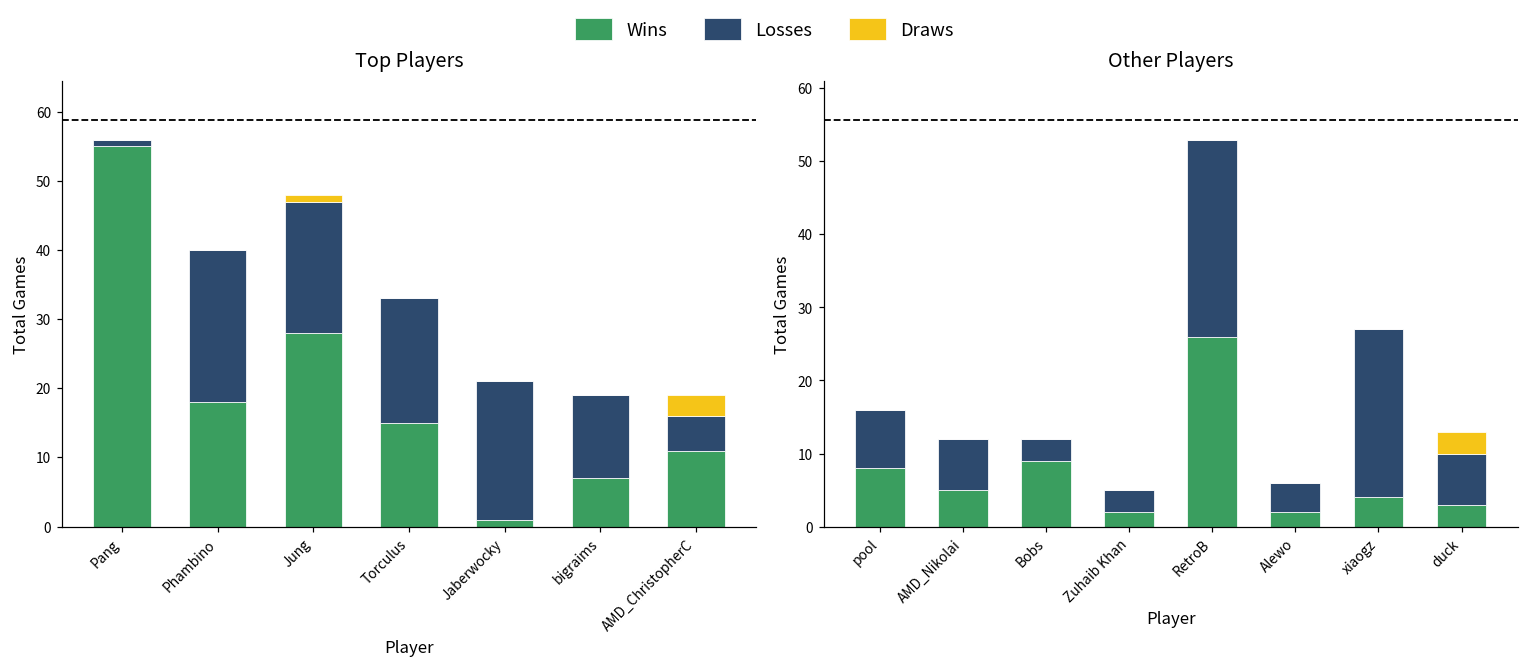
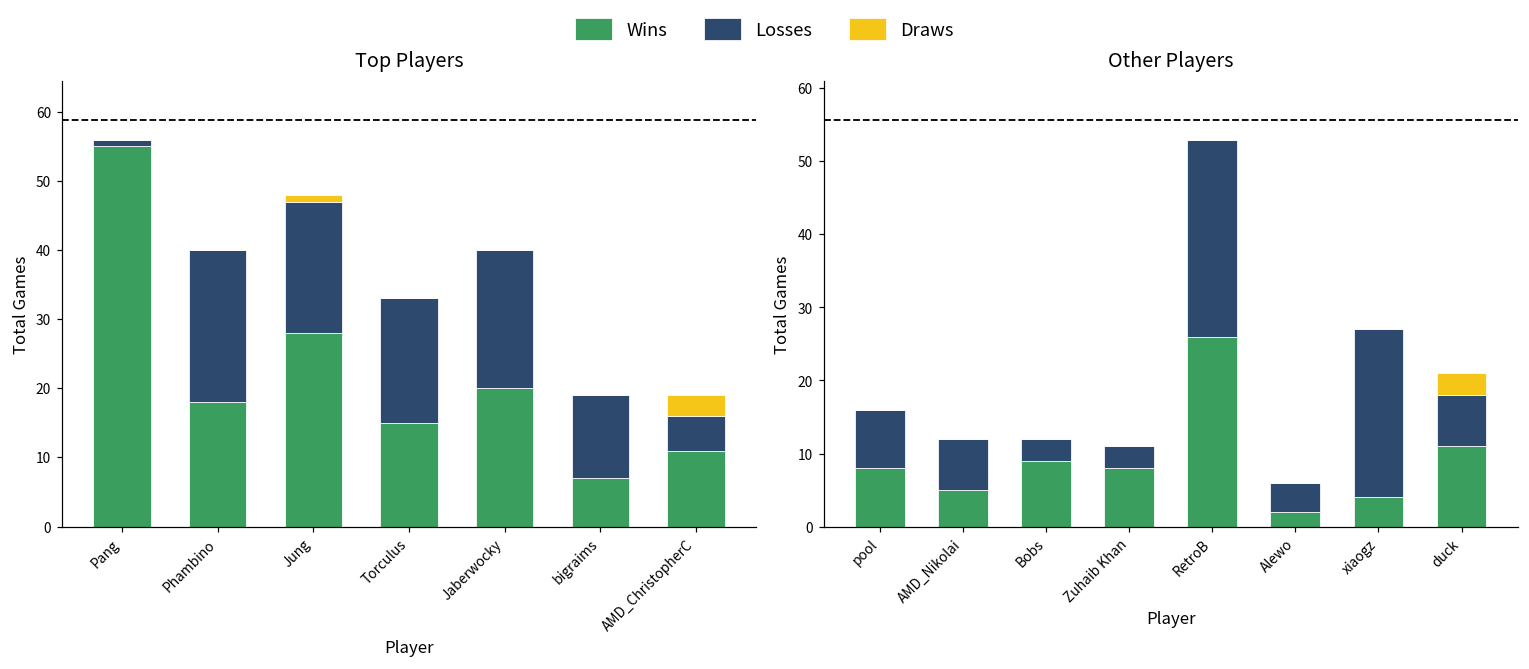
Top Players, Wins, Jaberwocky: 1 -> 20
Other Players, Wins, Zuhaib Khan: 2 -> 8
Other Players, Wins, duck: 3 -> 11
